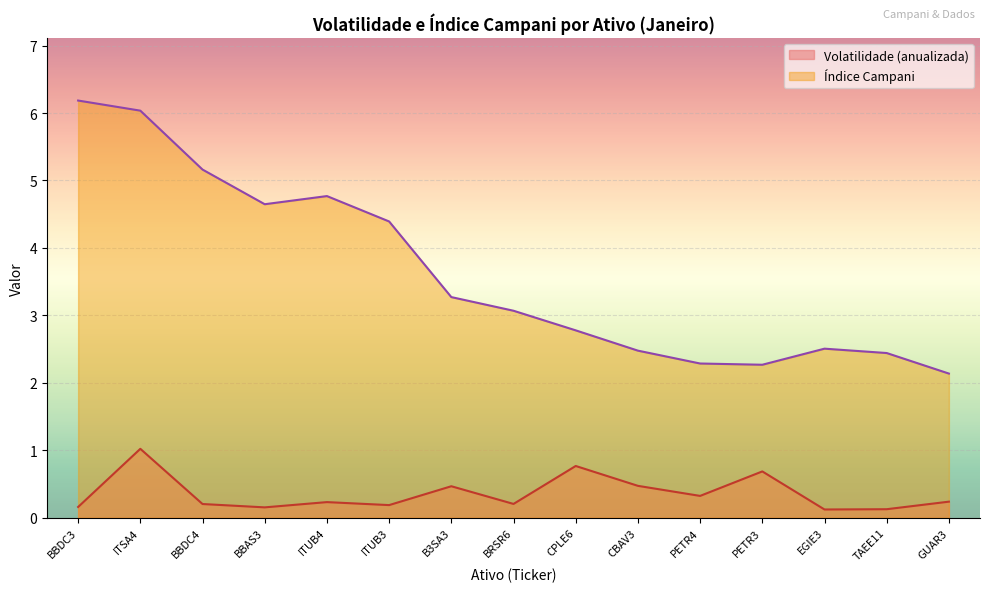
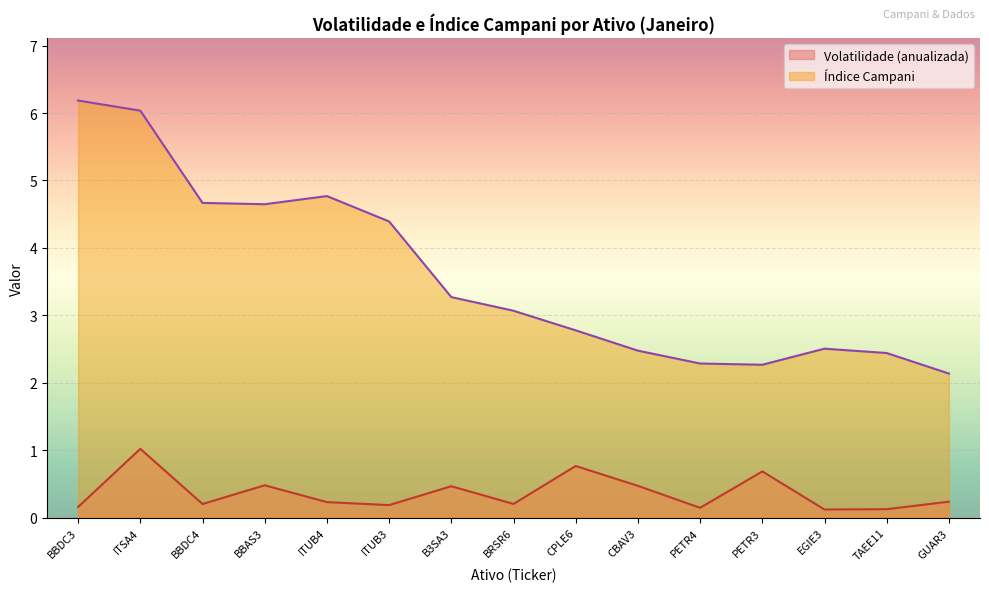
Índice Campani, BBDC4: 5.2 -> 4.7
Volatilidade (anualizada), BBAS3: 0.2 -> 0.5
Volatilidade (anualizada), PETR4: 0.3 -> 0.1
